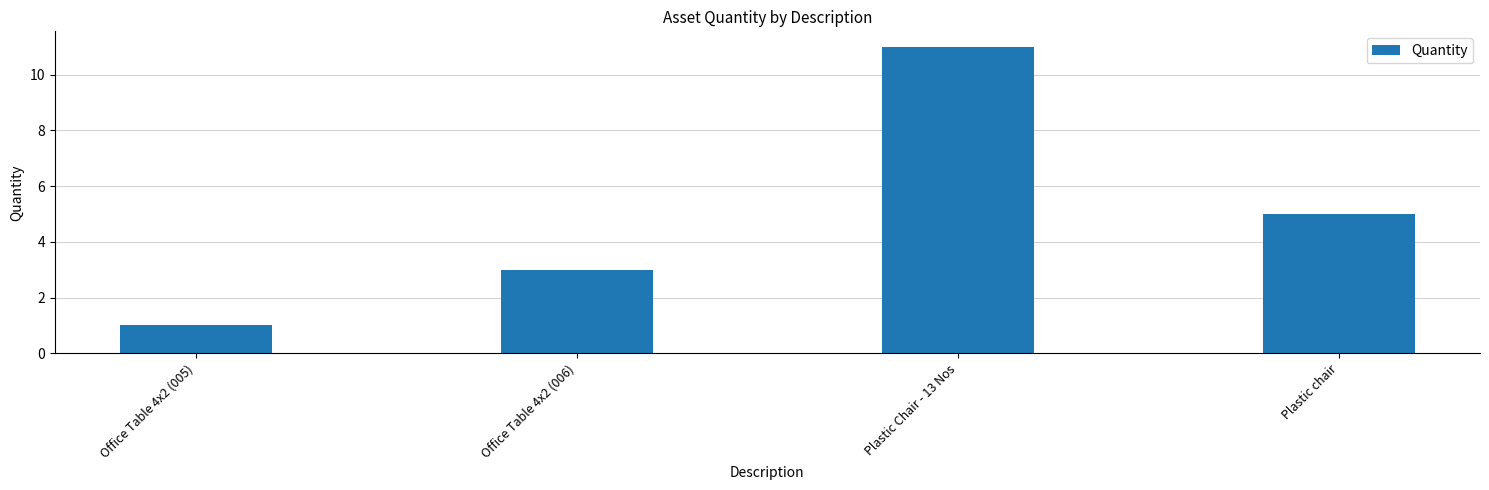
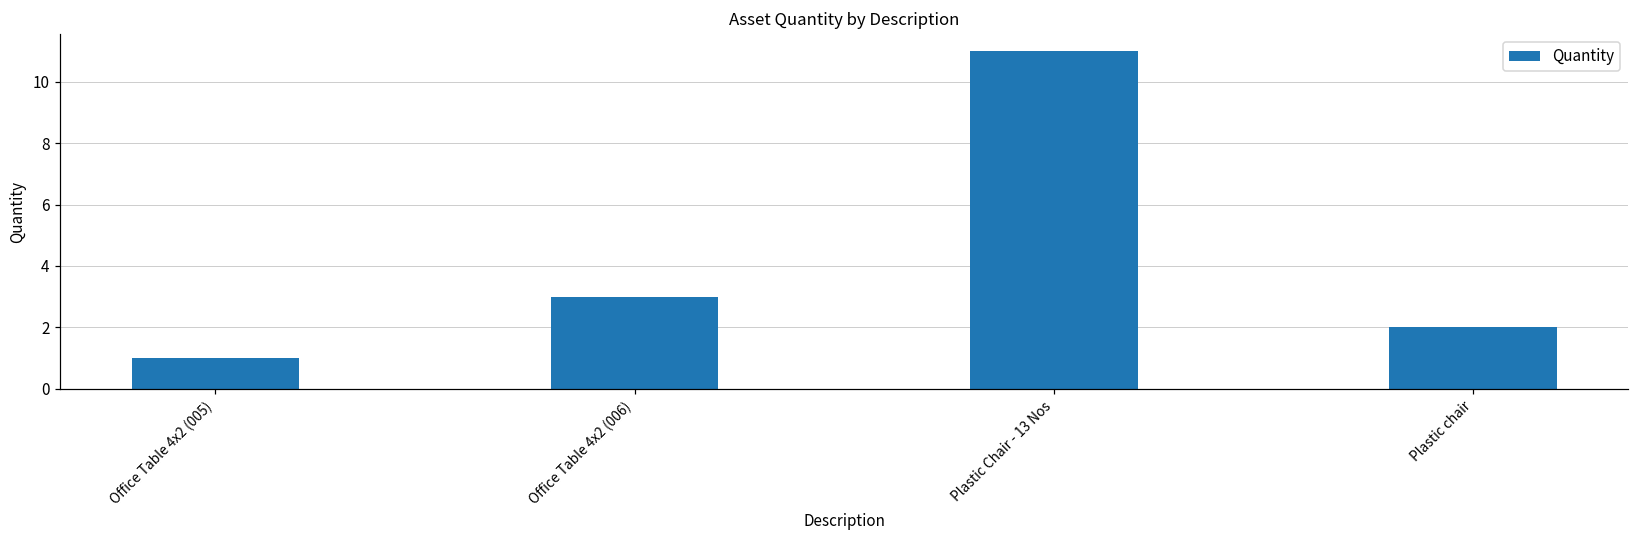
Plastic chair: 5 -> 2
